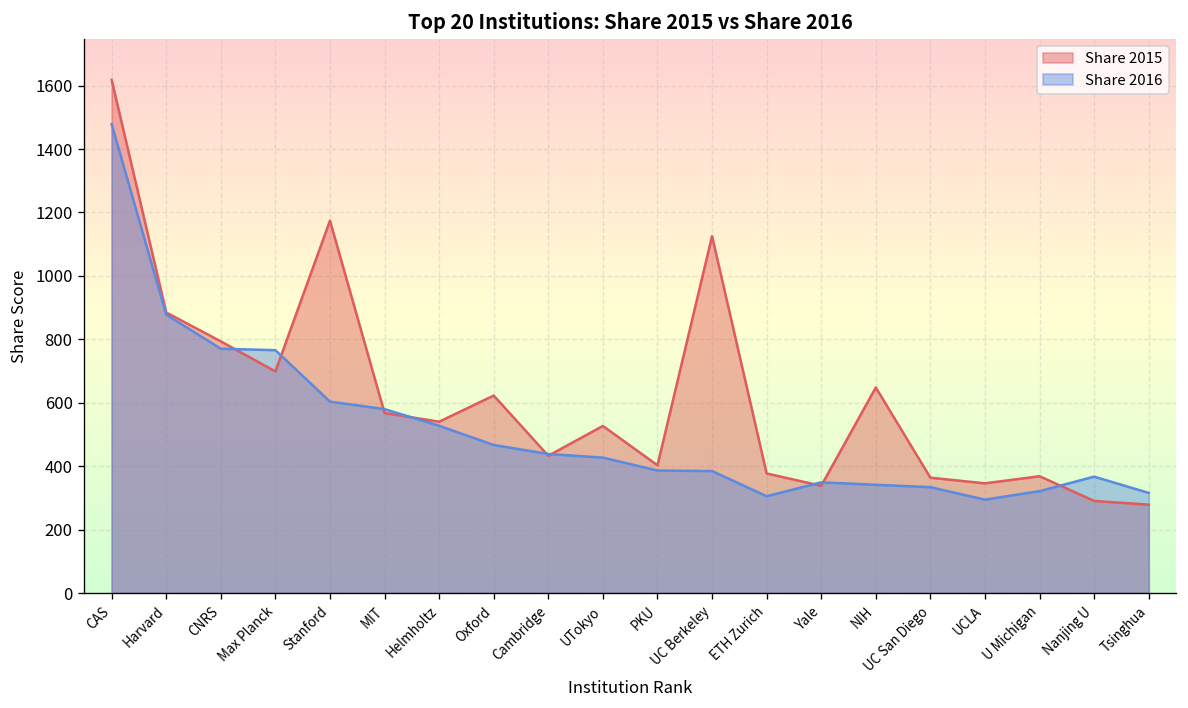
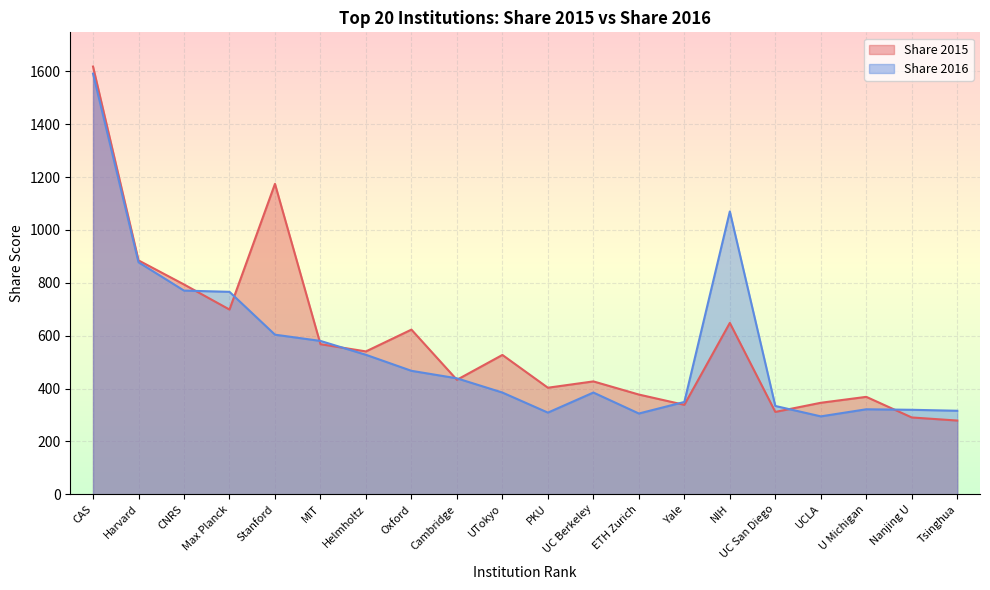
Share 2016, CAS: 1480 -> 1590
Share 2016, UTokyo: 430 -> 380
Share 2016, PKU: 390 -> 310
Share 2015, UC Berkeley: 1130 -> 430
Share 2016, NIH: 340 -> 1070
Share 2015, UC San Diego: 360 -> 310
Share 2016, Nanjing U: 370 -> 320
